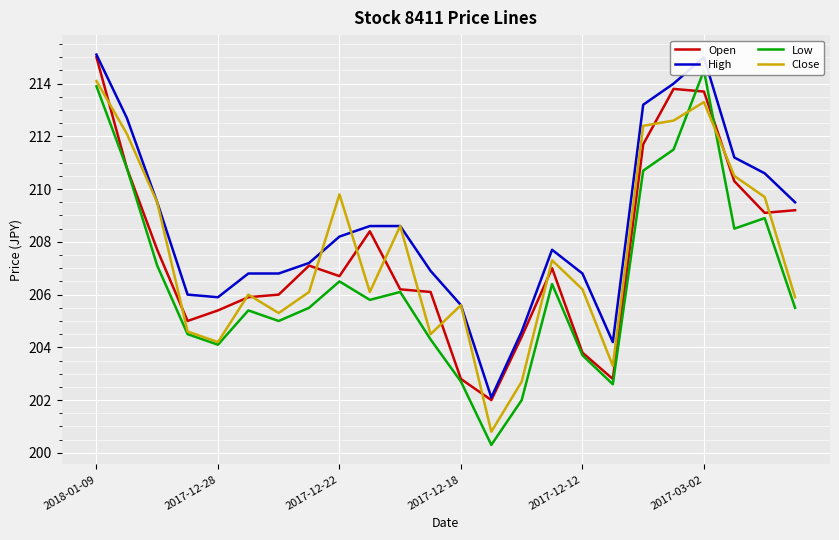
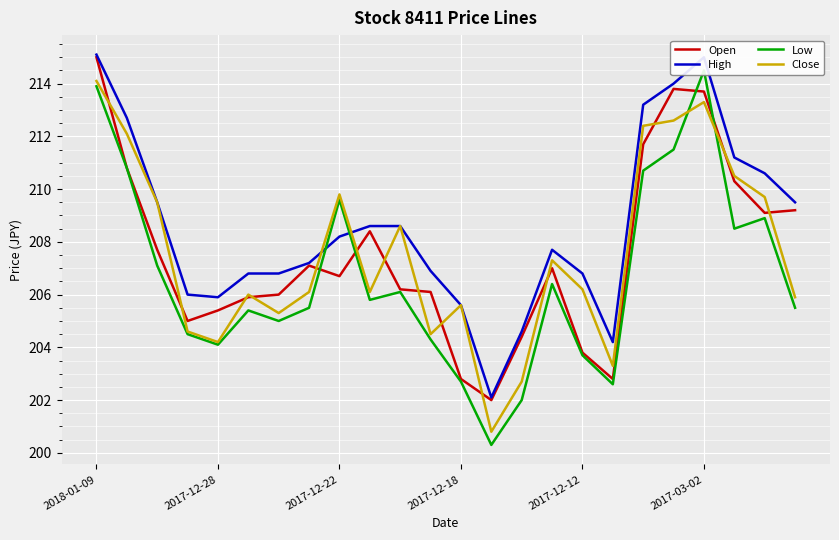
Low, 2017-12-22: 206.5 -> 209.6
